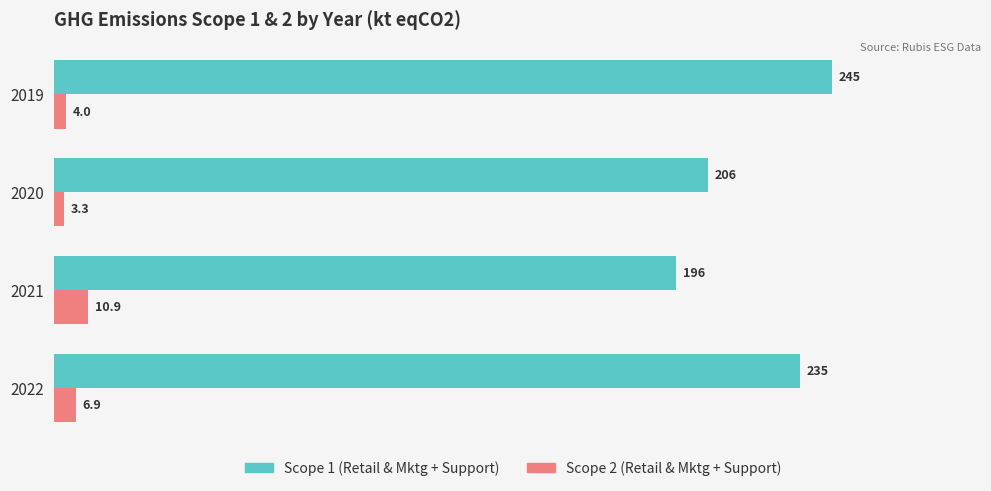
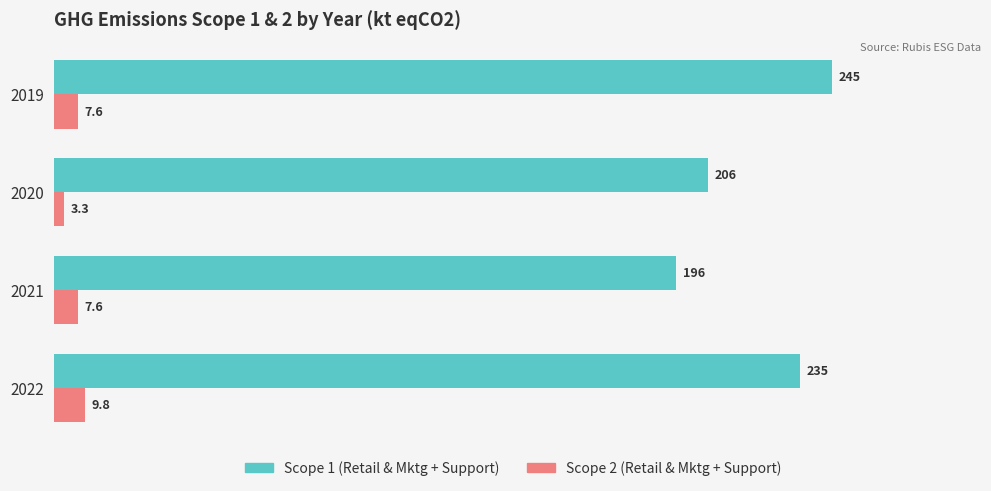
Scope 2 (Retail & Mktg + Support), 2019: 4.0 -> 7.6
Scope 2 (Retail & Mktg + Support), 2021: 10.9 -> 7.6
Scope 2 (Retail & Mktg + Support), 2022: 6.9 -> 9.8
